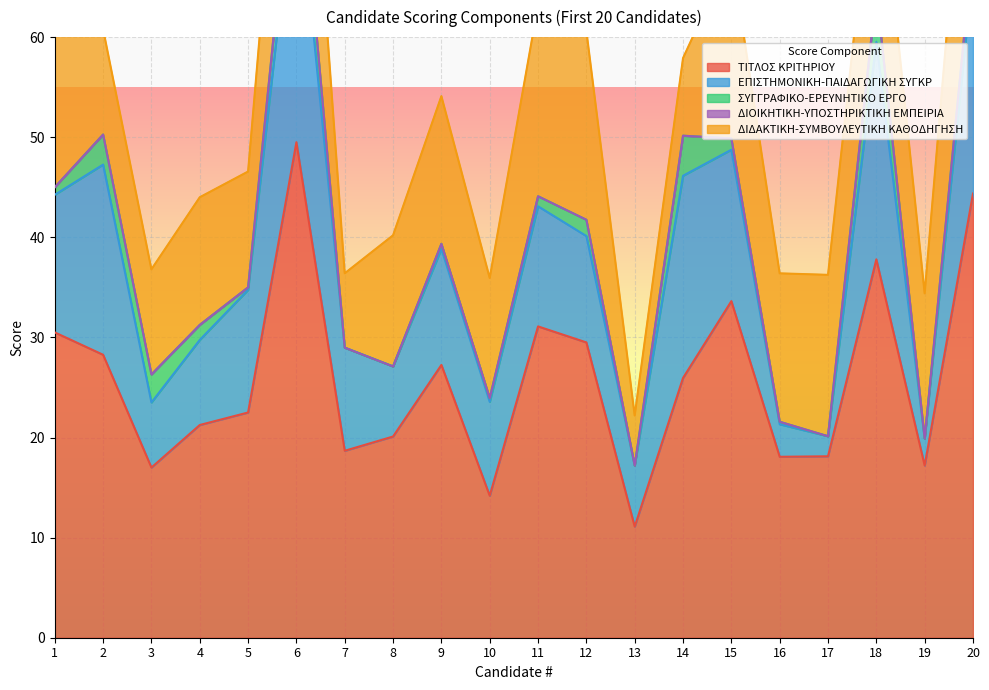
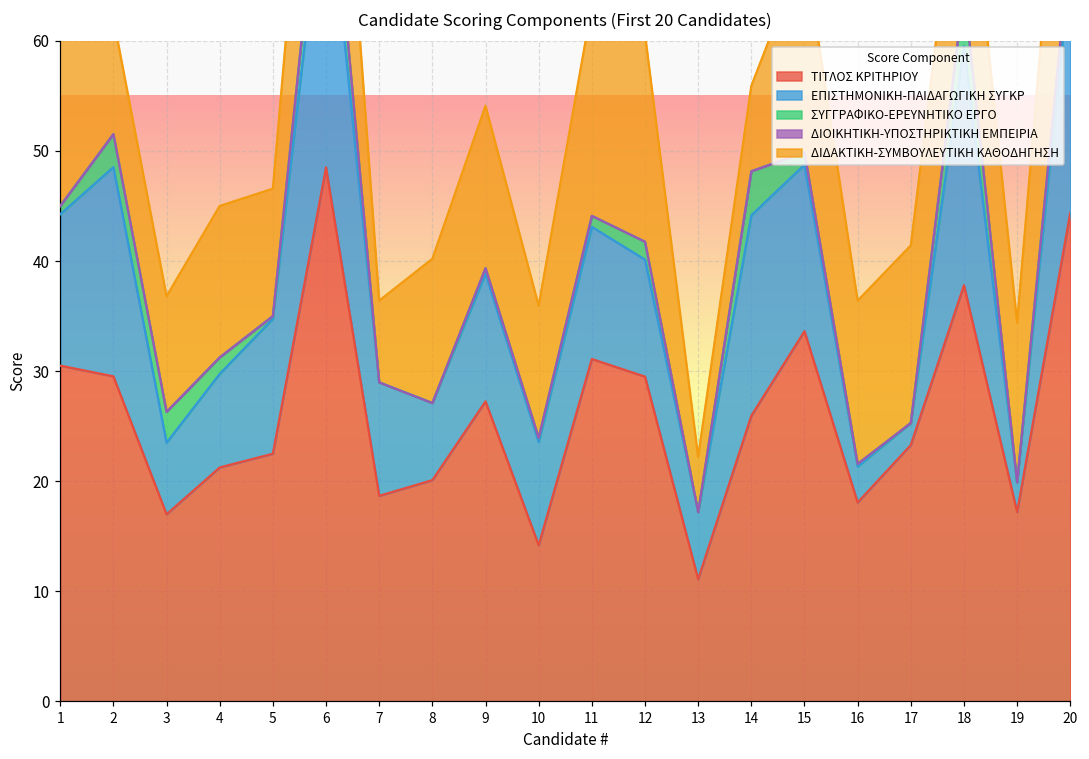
ΤΙΤΛΟΣ ΚΡΙΤΗΡΙΟΥ, 2: 28.3 -> 29.5
ΔΙΔΑΚΤΙΚΗ-ΣΥΜΒΟΥΛΕΥΤΙΚΗ ΚΑΘΟΔΗΓΗΣΗ, 4: 12.8 -> 13.8
ΤΙΤΛΟΣ ΚΡΙΤΗΡΙΟΥ, 6: 49.5 -> 48.5
ΕΠΙΣΤΗΜΟΝΙΚΗ-ΠΑΙΔΑΓΩΓΙΚΗ ΣΥΓΚΡ, 14: 20.2 -> 18.2
ΤΙΤΛΟΣ ΚΡΙΤΗΡΙΟΥ, 17: 18.1 -> 23.3
